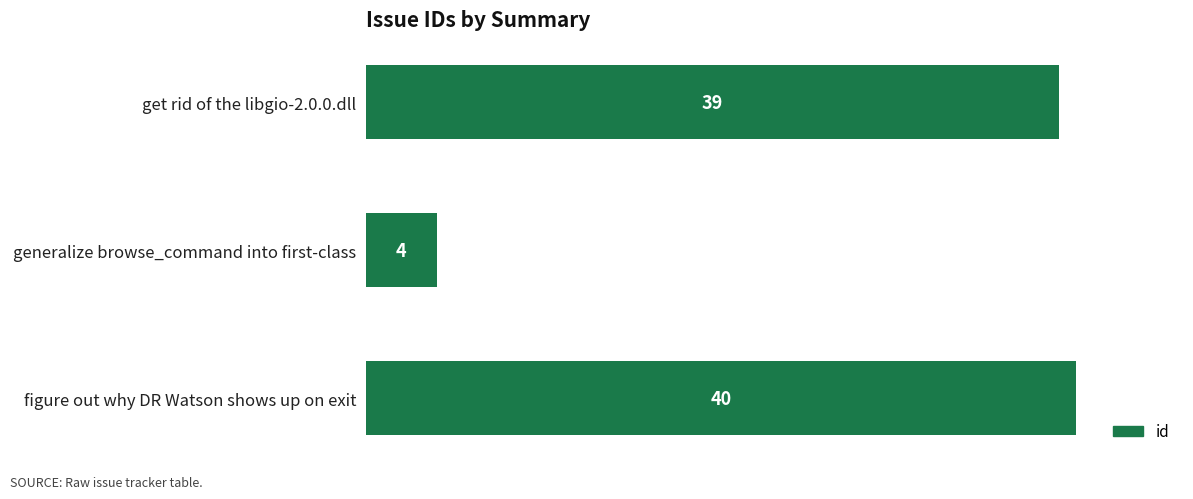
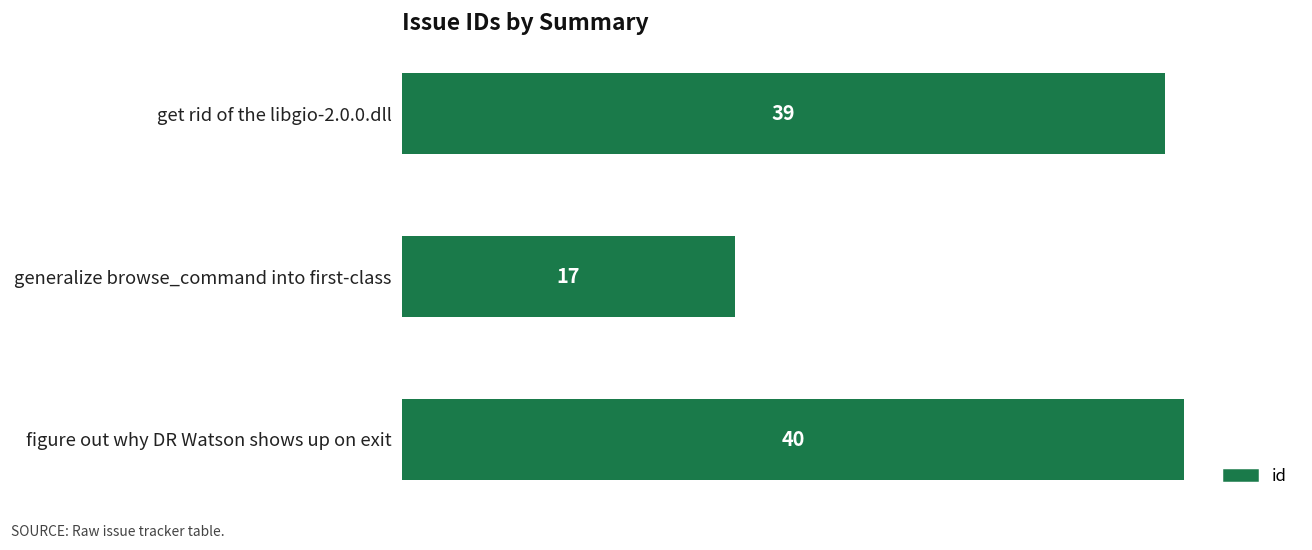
generalize browse_command into first-class: 4 -> 17
